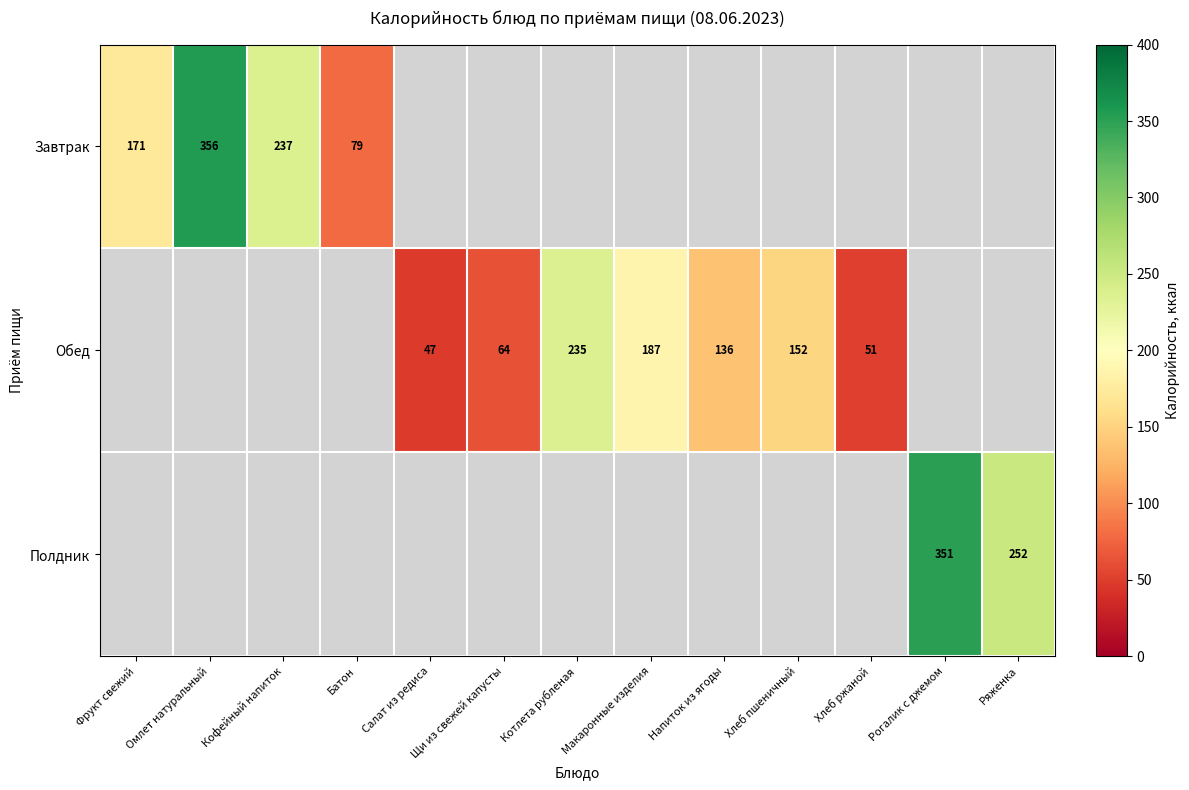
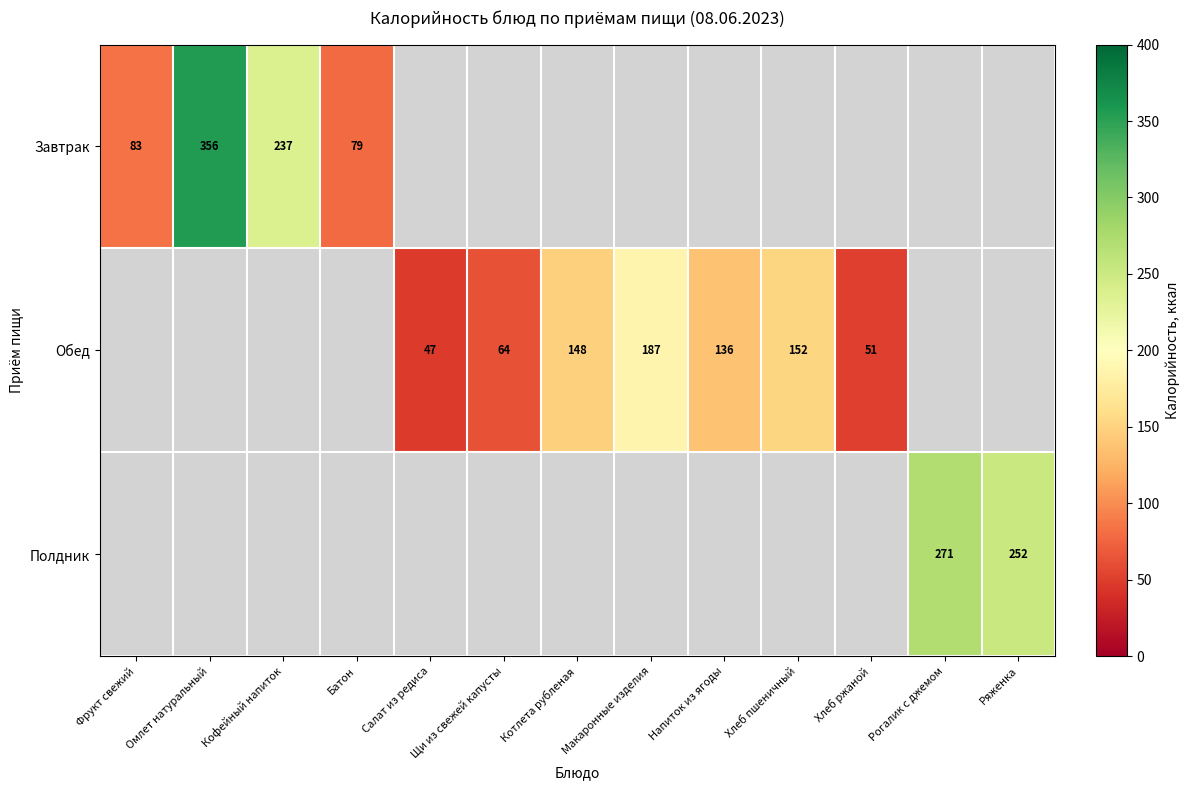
Завтрак, Фрукт свежий: 171 -> 83
Обед, Котлета рубленая: 235 -> 148
Полдник, Рогалик с джемом: 351 -> 271
